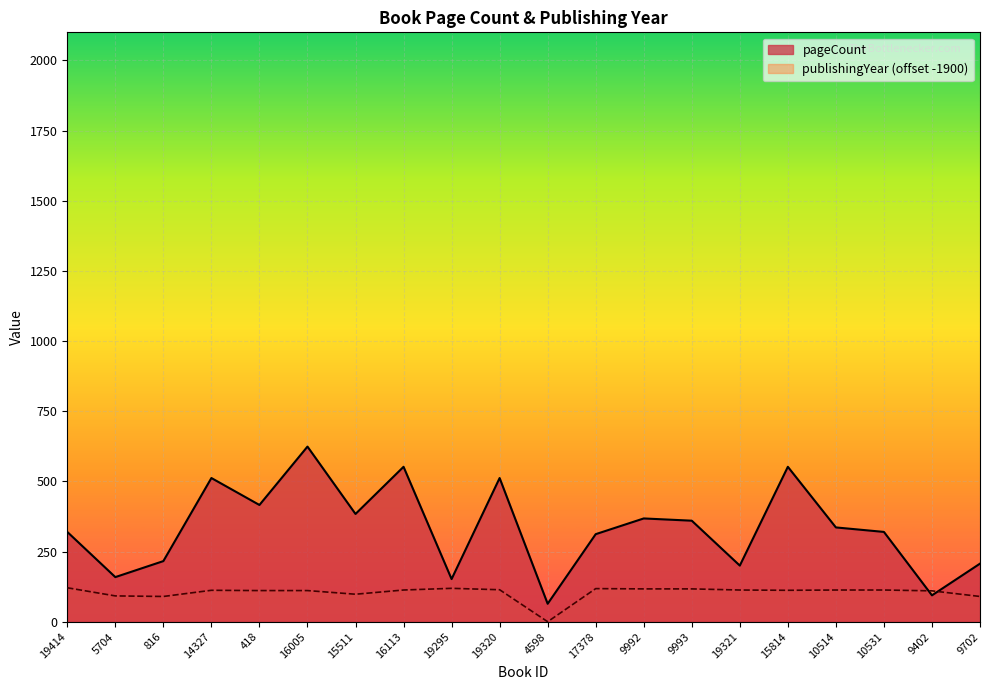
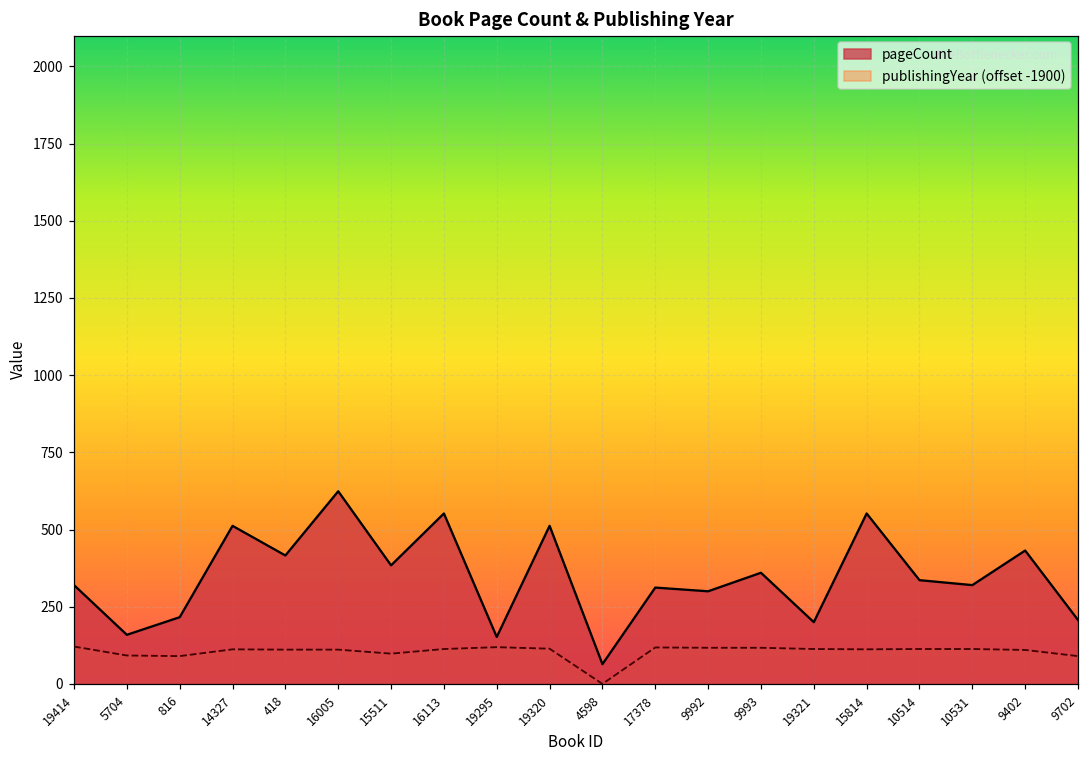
pageCount, 9992: 370 -> 300
pageCount, 9402: 90 -> 430
